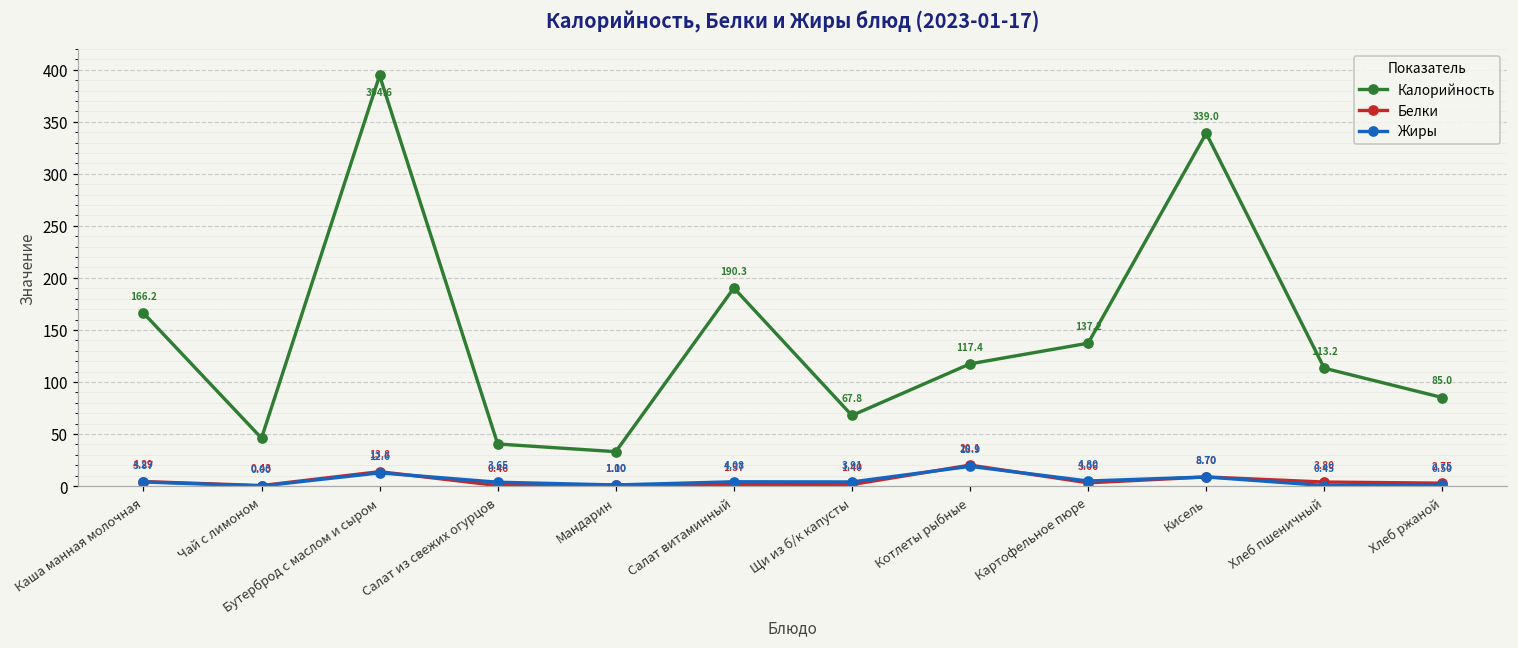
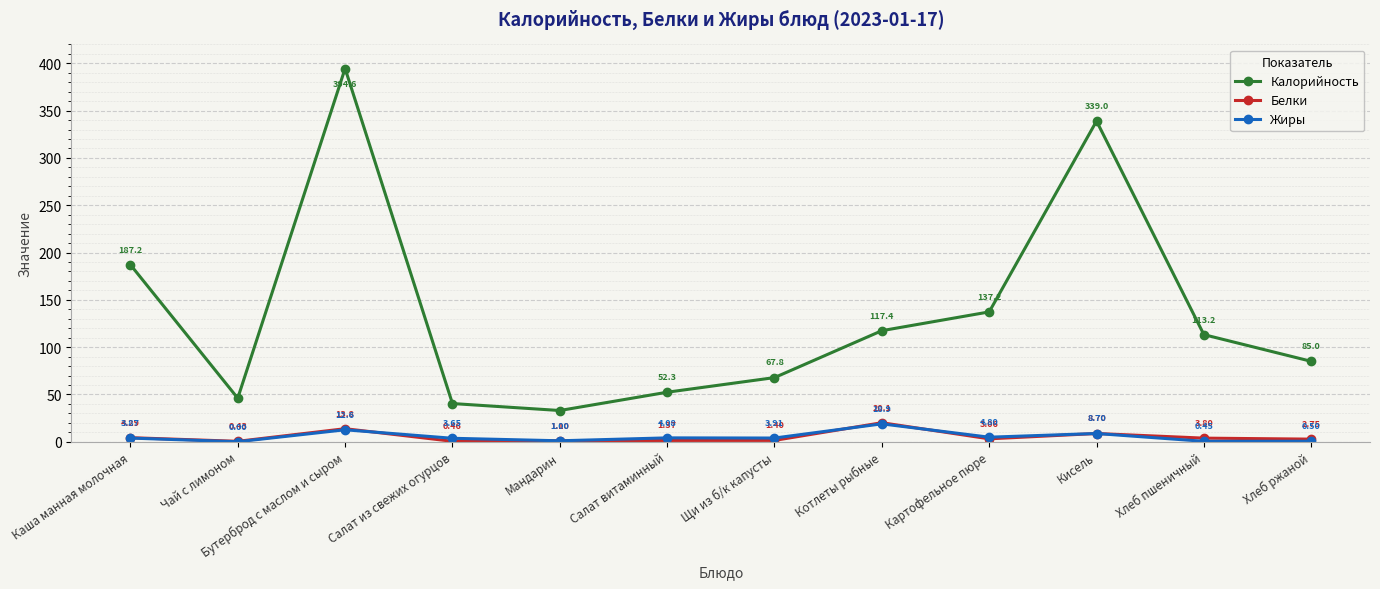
Калорийность, Каша манная молочная: 166.2 -> 187.2
Калорийность, Салат витаминный: 190.3 -> 52.3
